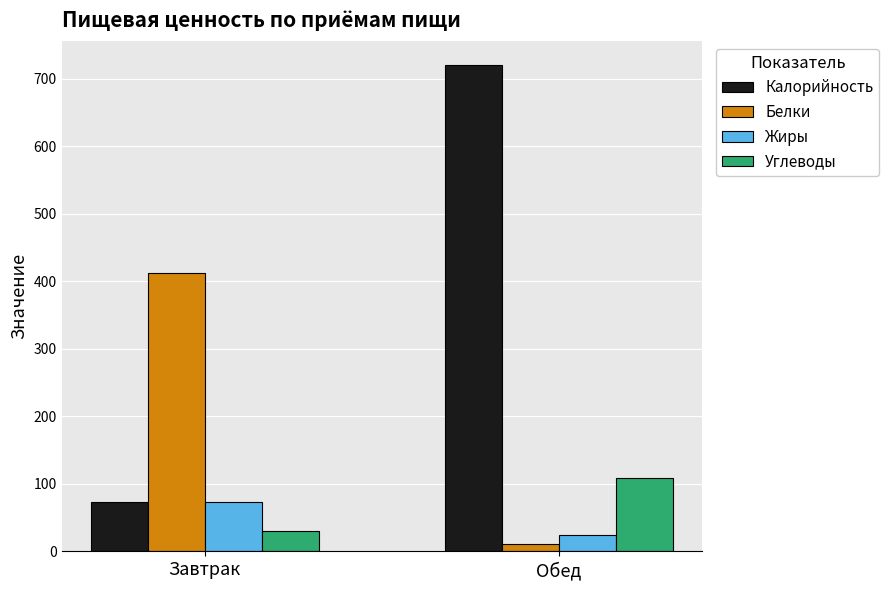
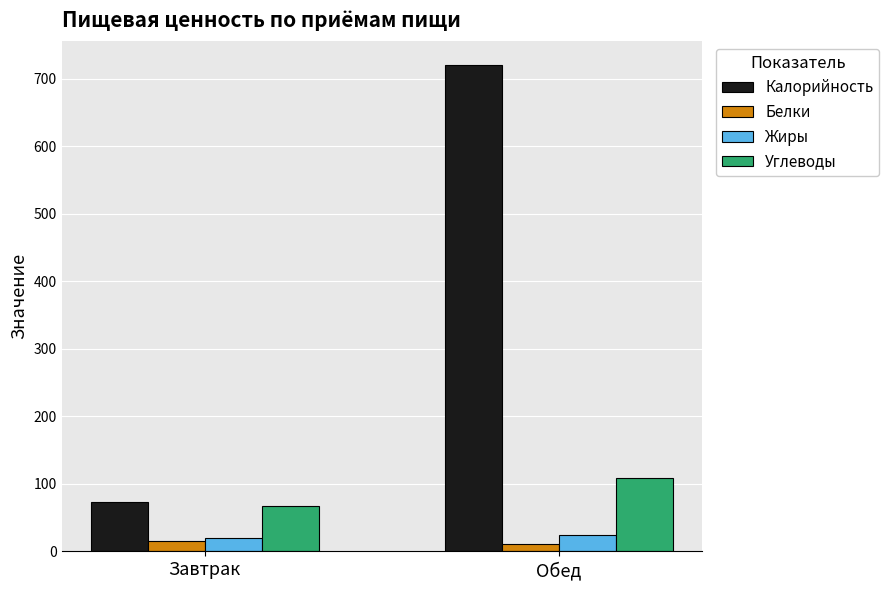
Белки, Завтрак: 410 -> 20
Жиры, Завтрак: 70 -> 20
Углеводы, Завтрак: 30 -> 70
